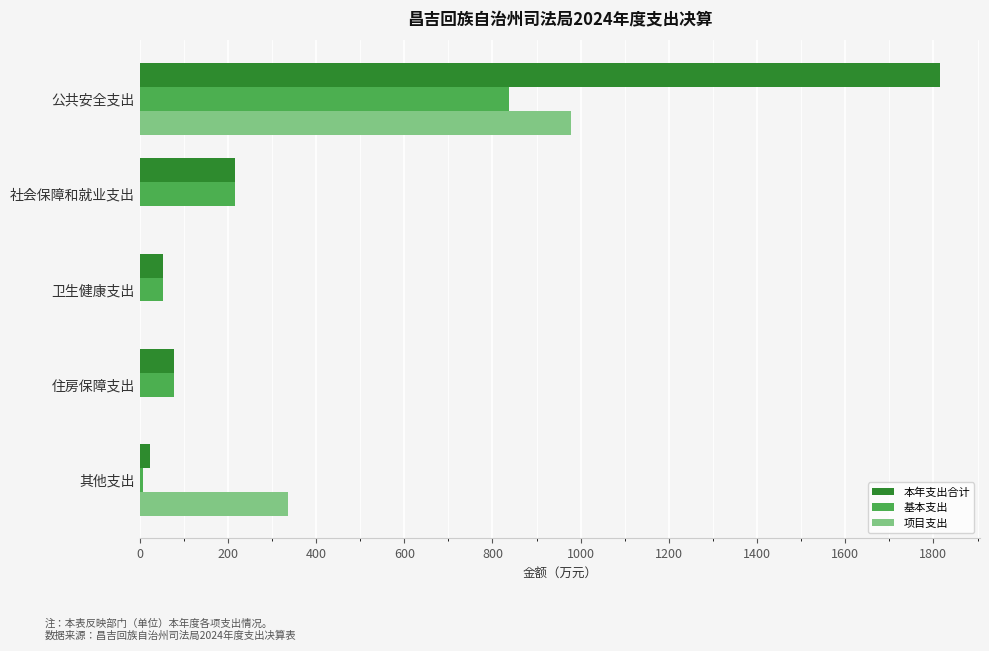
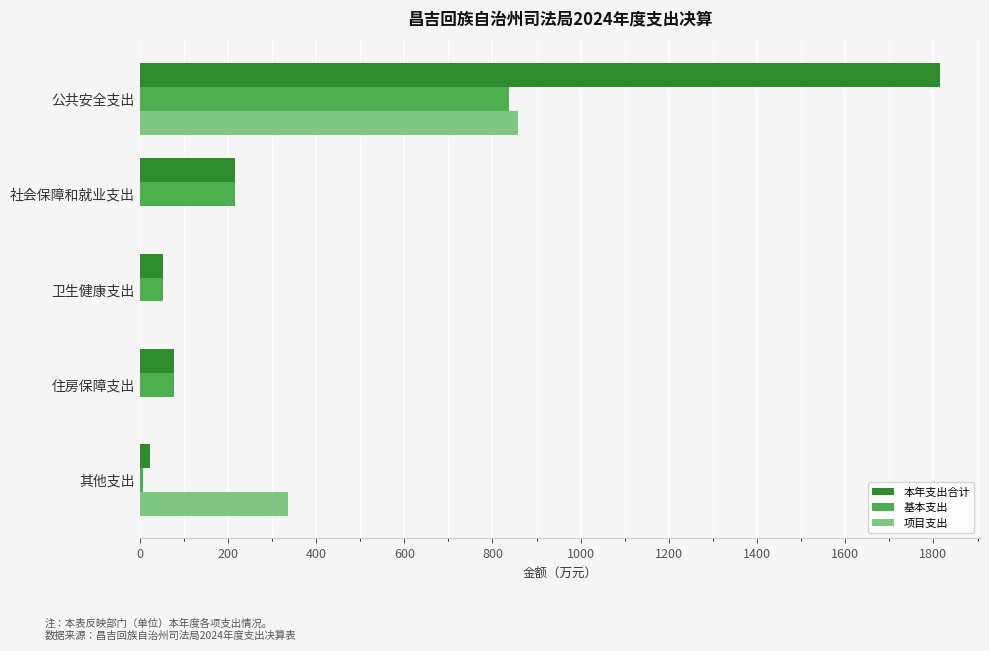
项目支出, 公共安全支出: 980 -> 860
